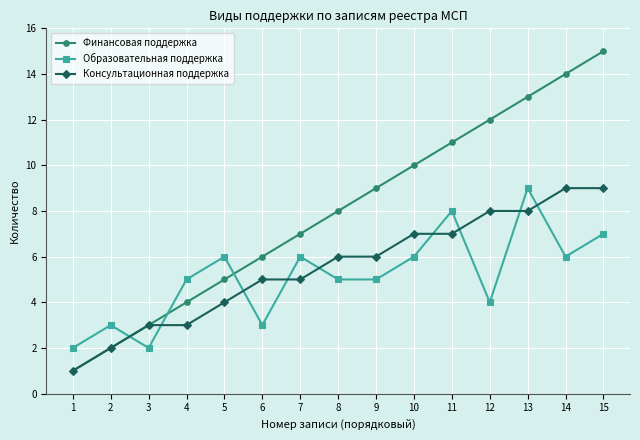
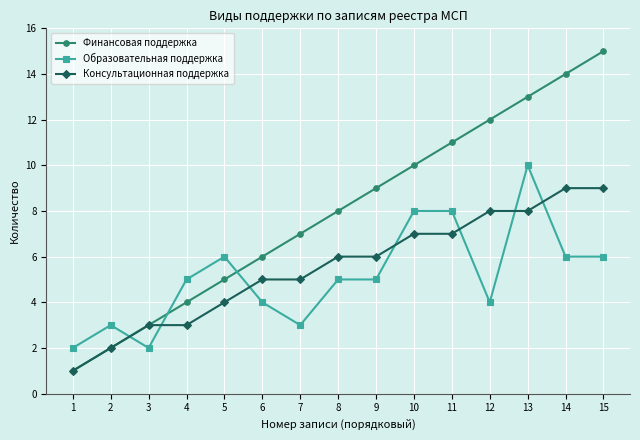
Образовательная поддержка, 6: 3 -> 4
Образовательная поддержка, 7: 6 -> 3
Образовательная поддержка, 10: 6 -> 8
Образовательная поддержка, 13: 9 -> 10
Образовательная поддержка, 15: 7 -> 6
